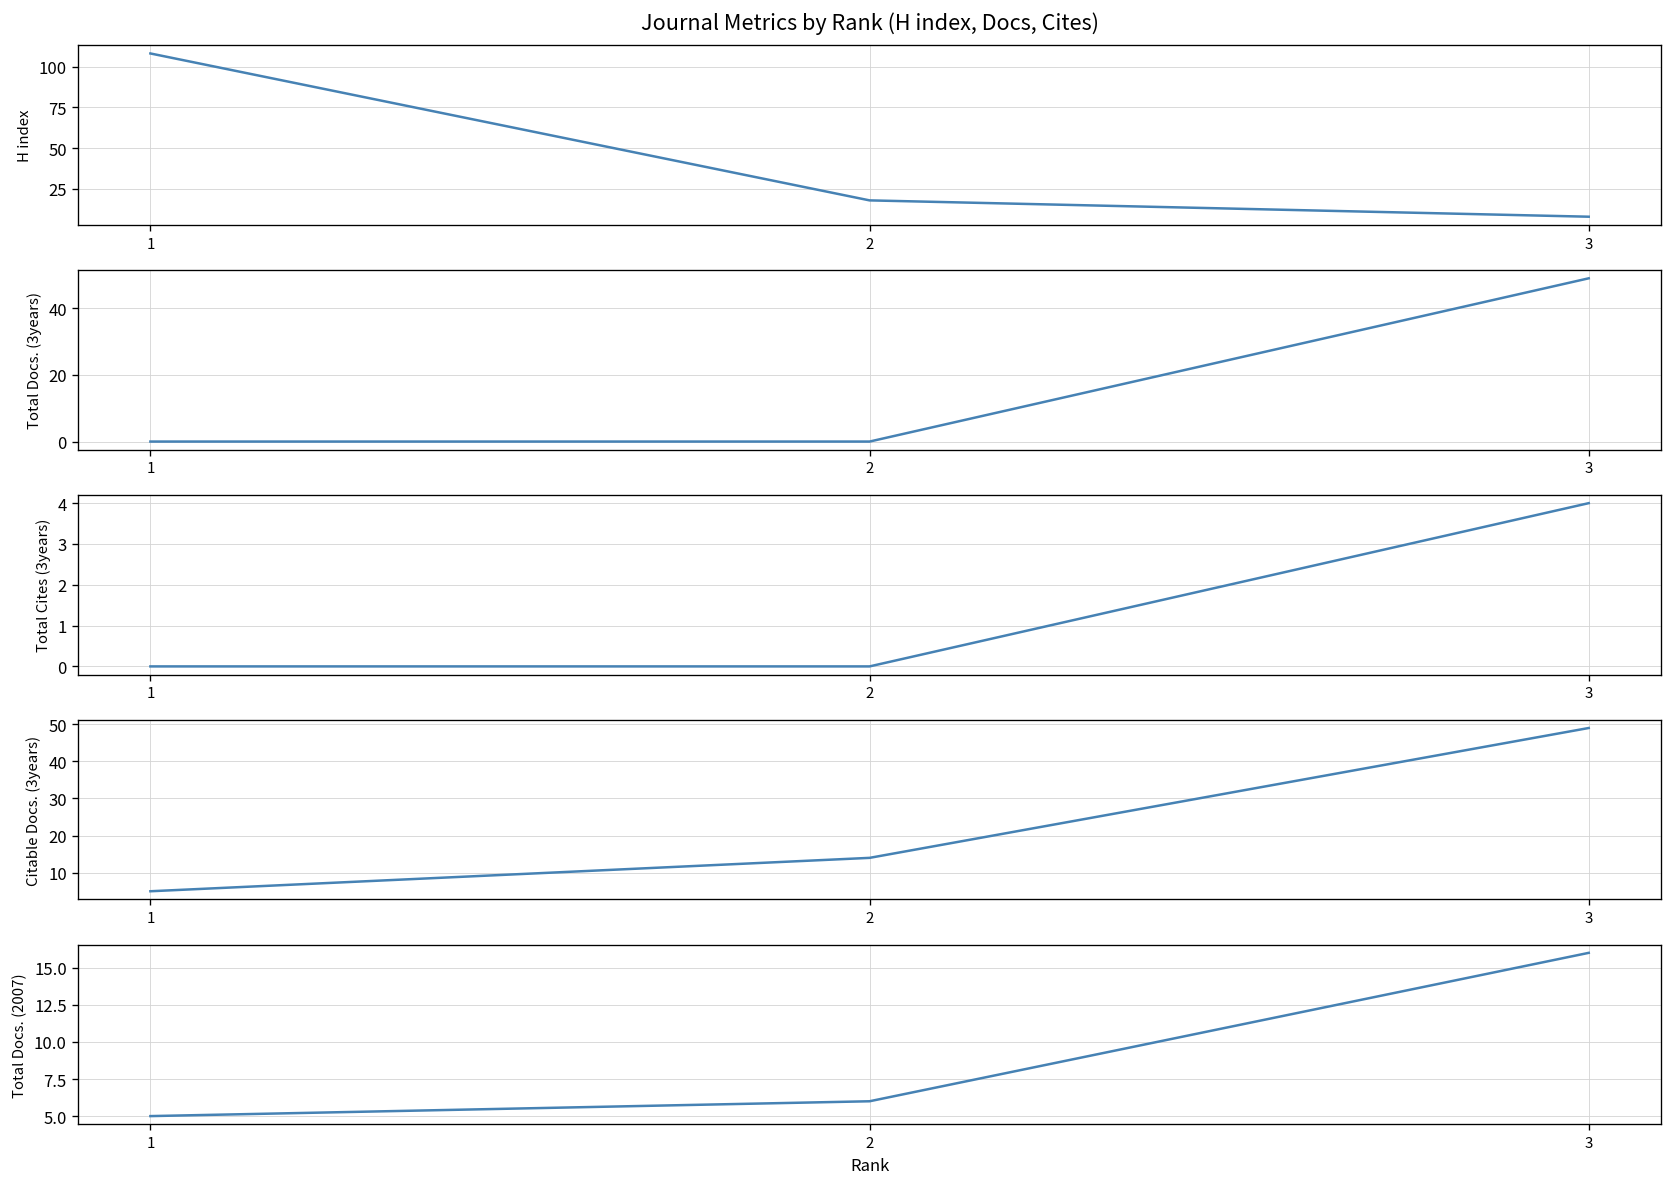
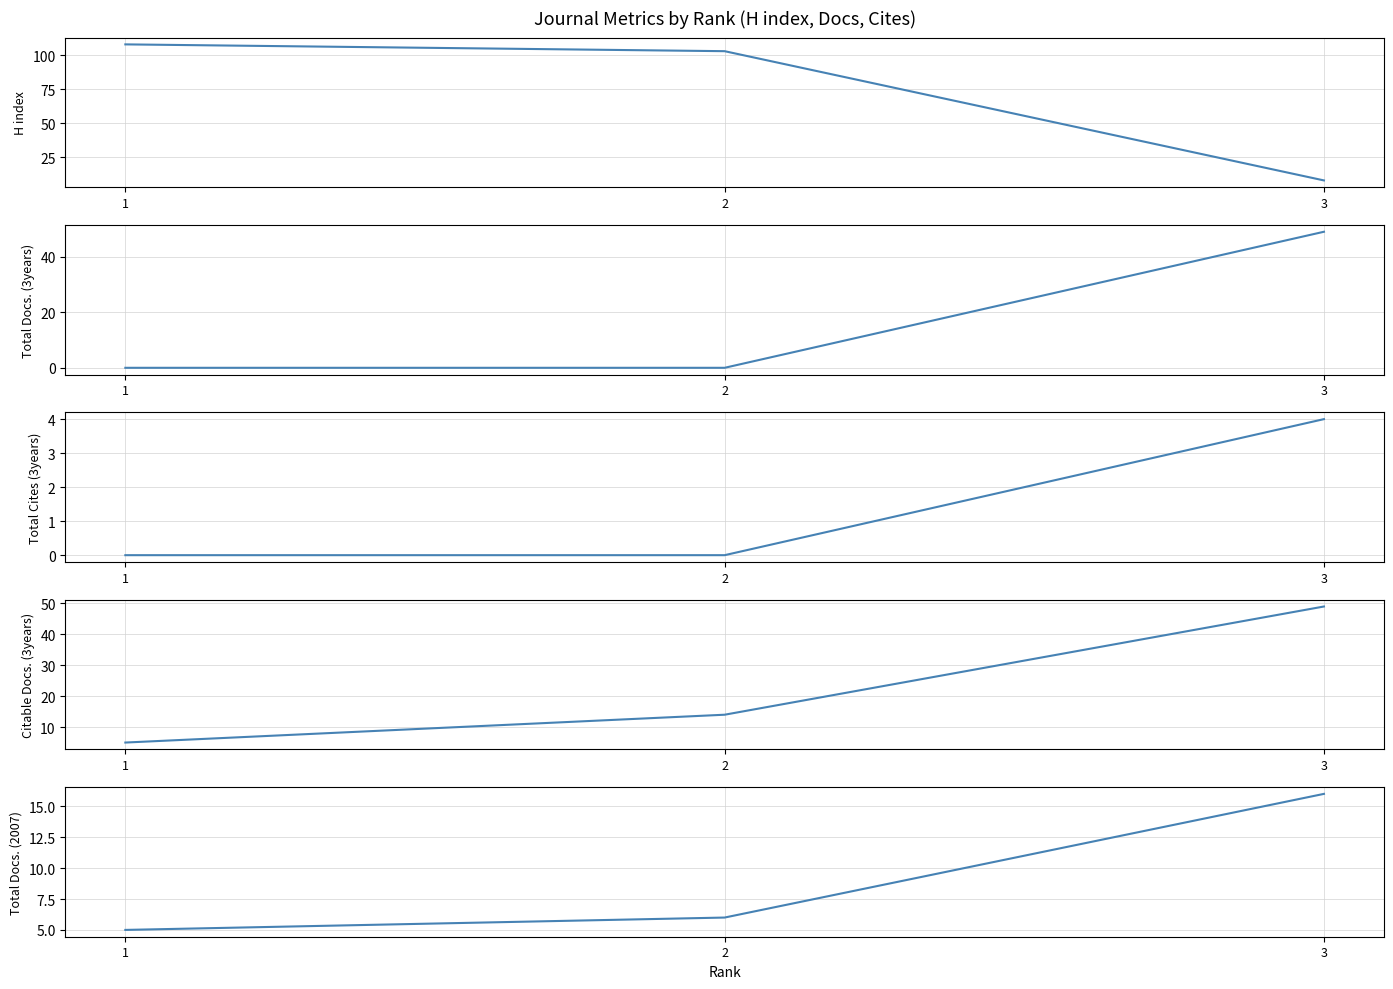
Journal Metrics by Rank (H index, Docs, Cites), 2: 18 -> 103
